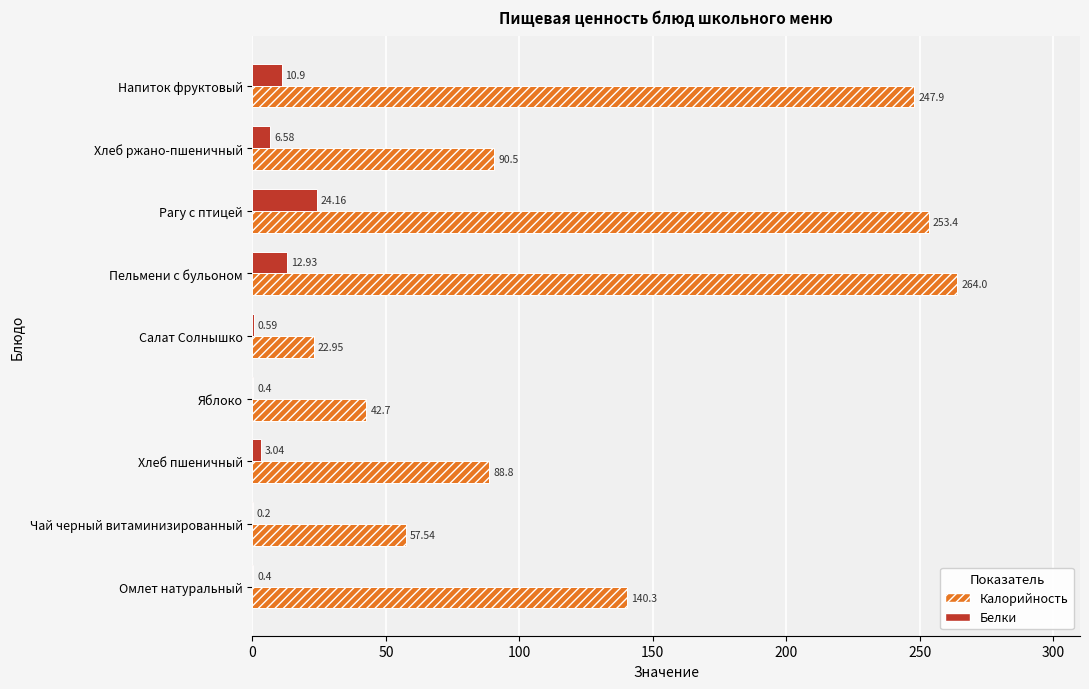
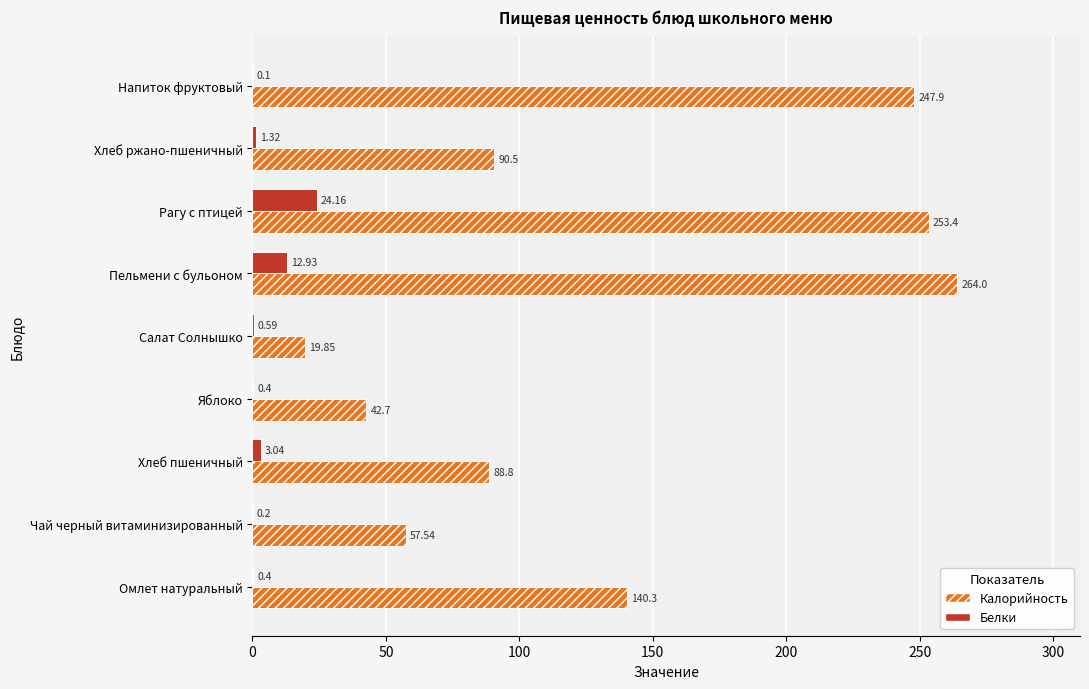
Белки, Напиток фруктовый: 10.9 -> 0.1
Белки, Хлеб ржано-пшеничный: 6.58 -> 1.32
Калорийность, Салат Солнышко: 22.95 -> 19.85
